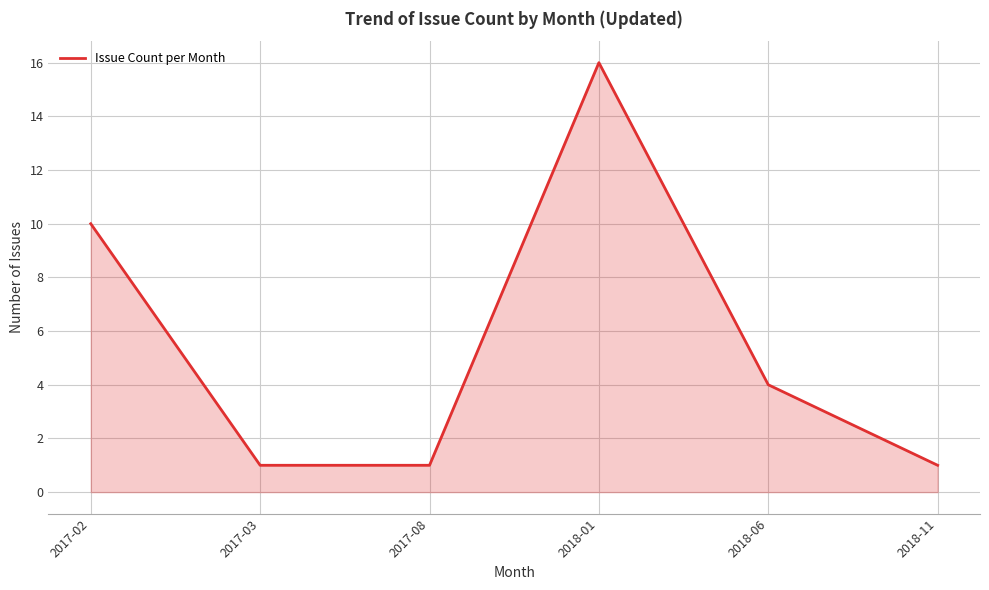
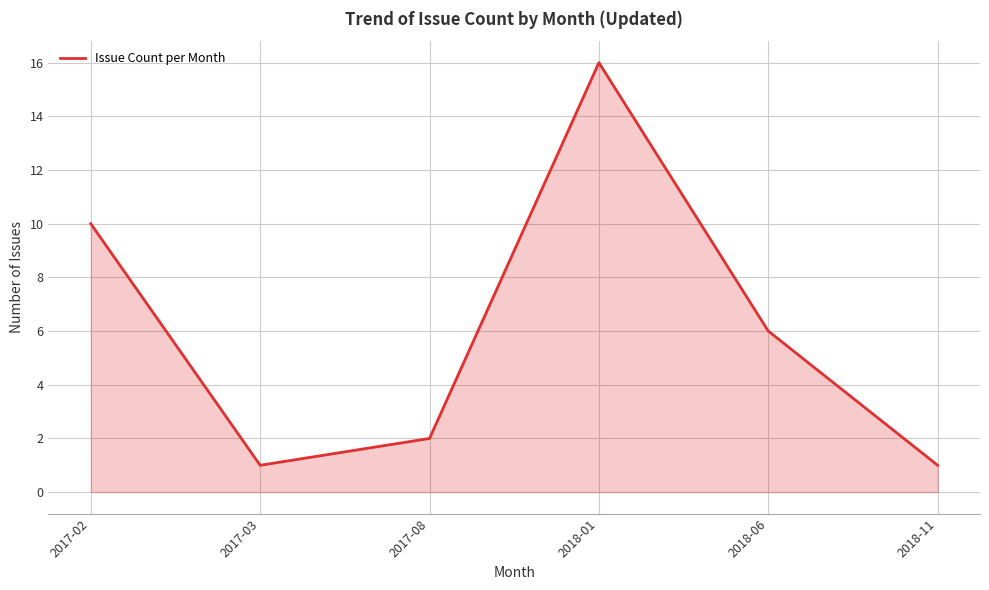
2017-08: 1 -> 2
2018-06: 4 -> 6
